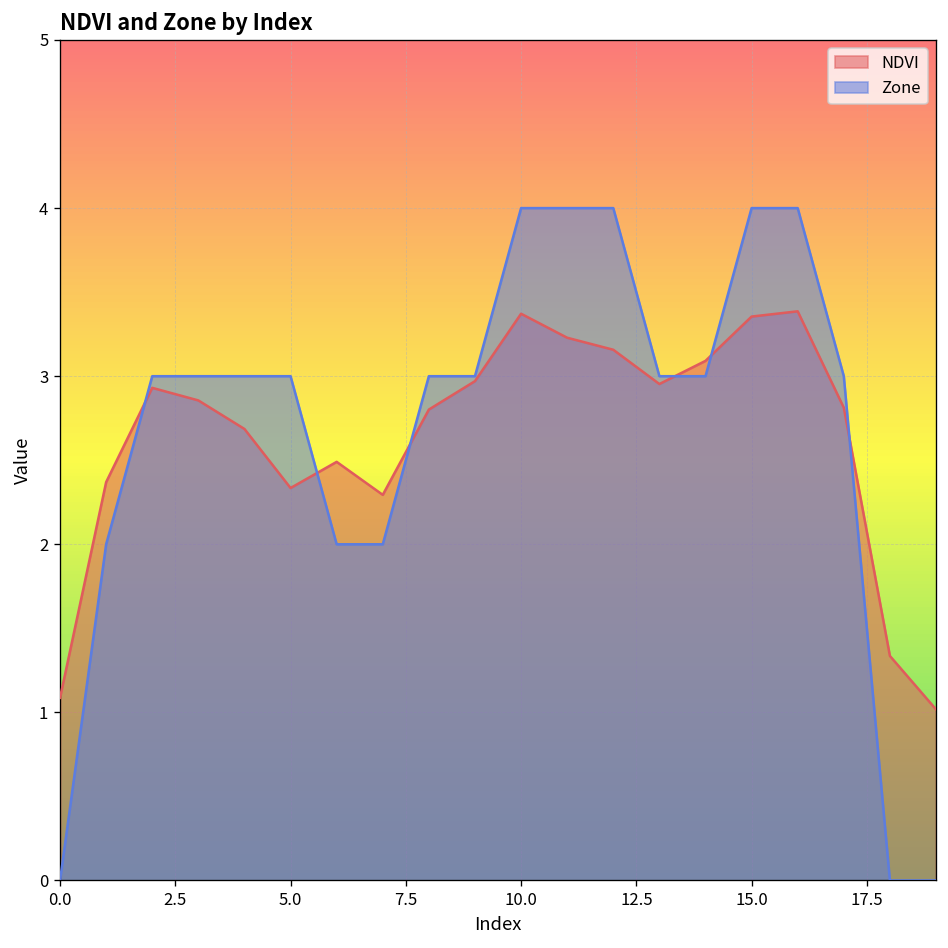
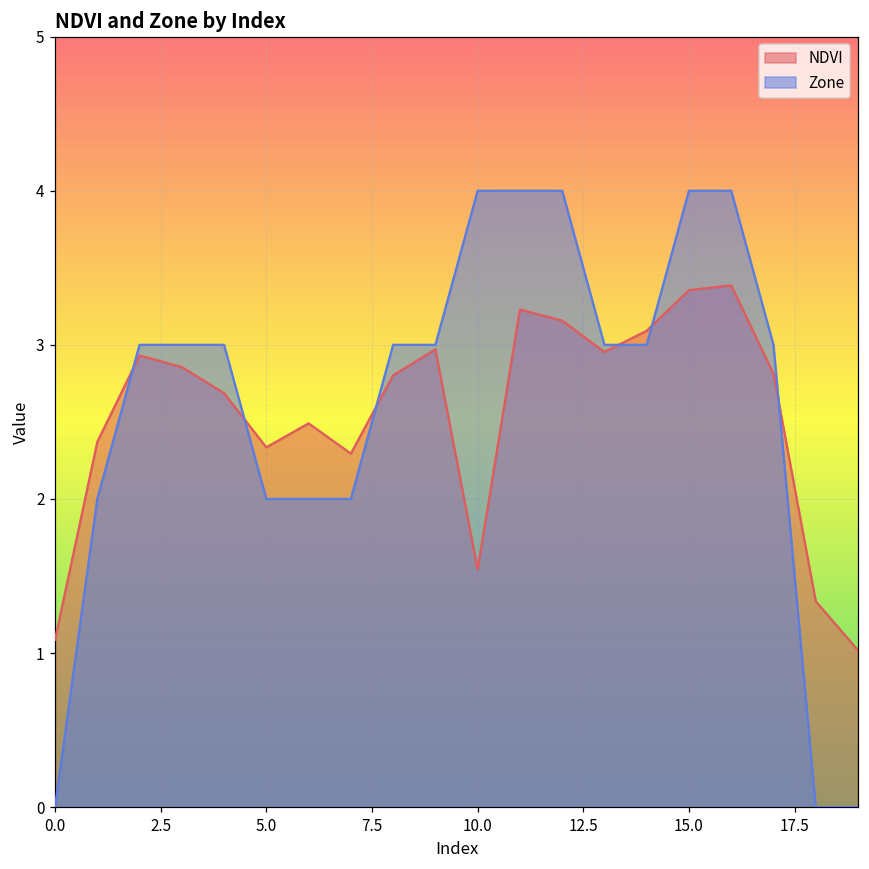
Zone, 5.0: 3 -> 2
NDVI, 10.0: 3.37 -> 1.54
